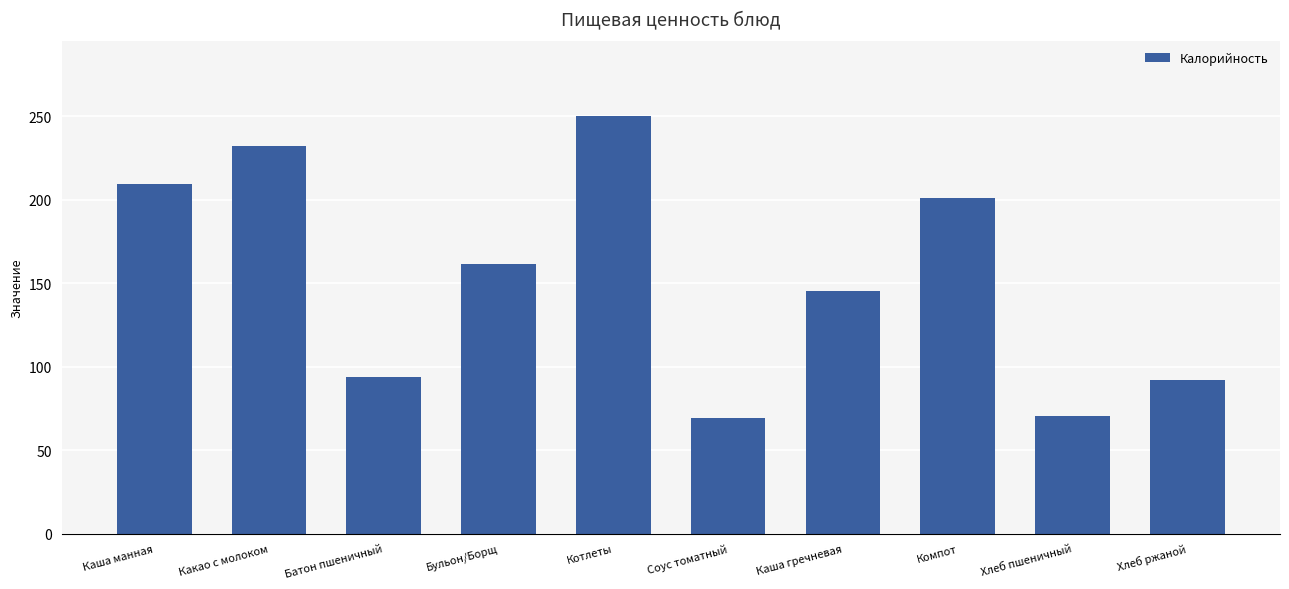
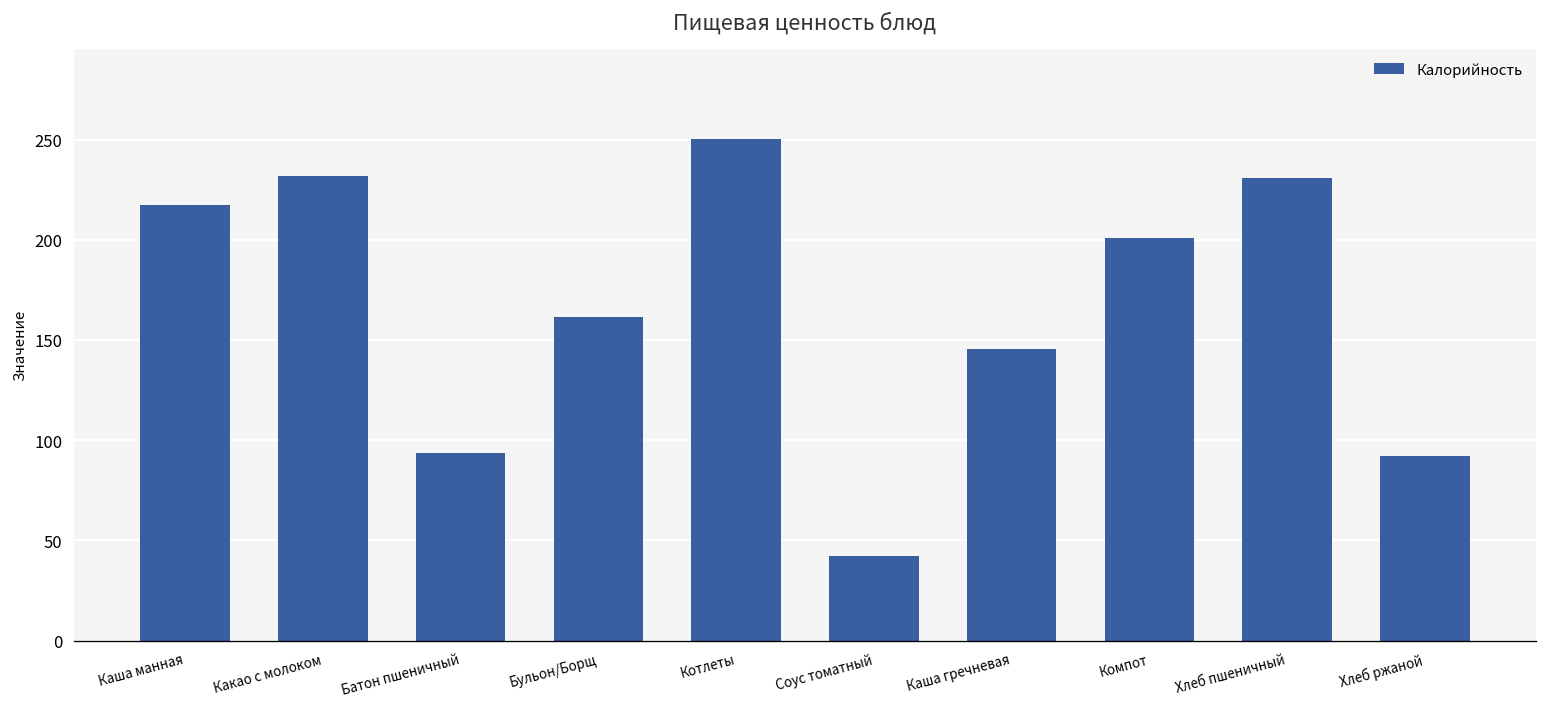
Каша манная: 210 -> 217
Соус томатный: 70 -> 42
Хлеб пшеничный: 70 -> 231
